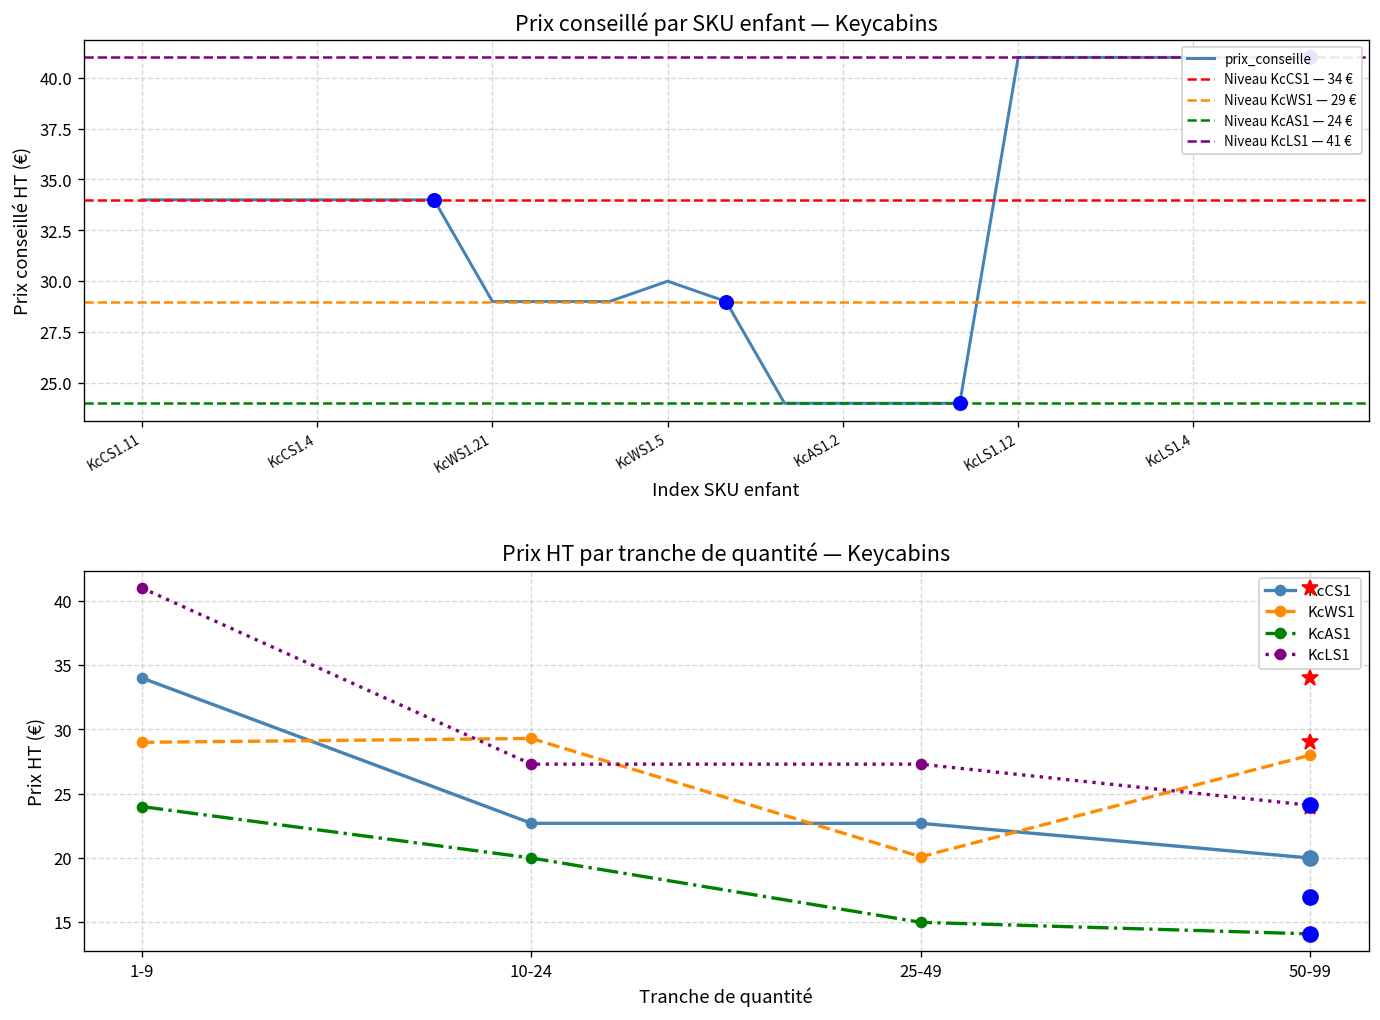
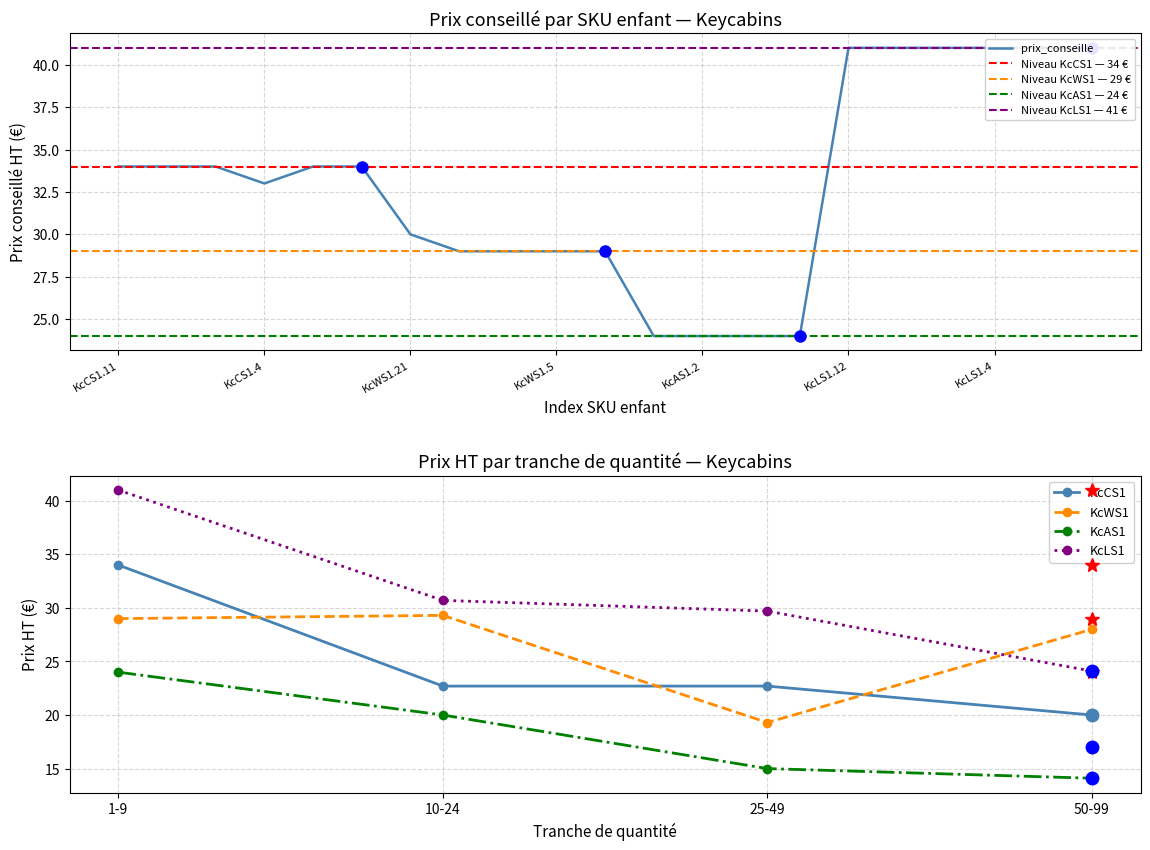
Prix conseillé par SKU enfant — Keycabins, prix_conseille, KcCS1.4: 34 -> 33
Prix conseillé par SKU enfant — Keycabins, prix_conseille, KcWS1.21: 29 -> 30
Prix conseillé par SKU enfant — Keycabins, prix_conseille, KcWS1.5: 30 -> 29
Prix HT par tranche de quantité — Keycabins, KcLS1, 10-24: 27.3 -> 30.7
Prix HT par tranche de quantité — Keycabins, KcWS1, 25-49: 20.1 -> 19.3
Prix HT par tranche de quantité — Keycabins, KcLS1, 25-49: 27.3 -> 29.7
